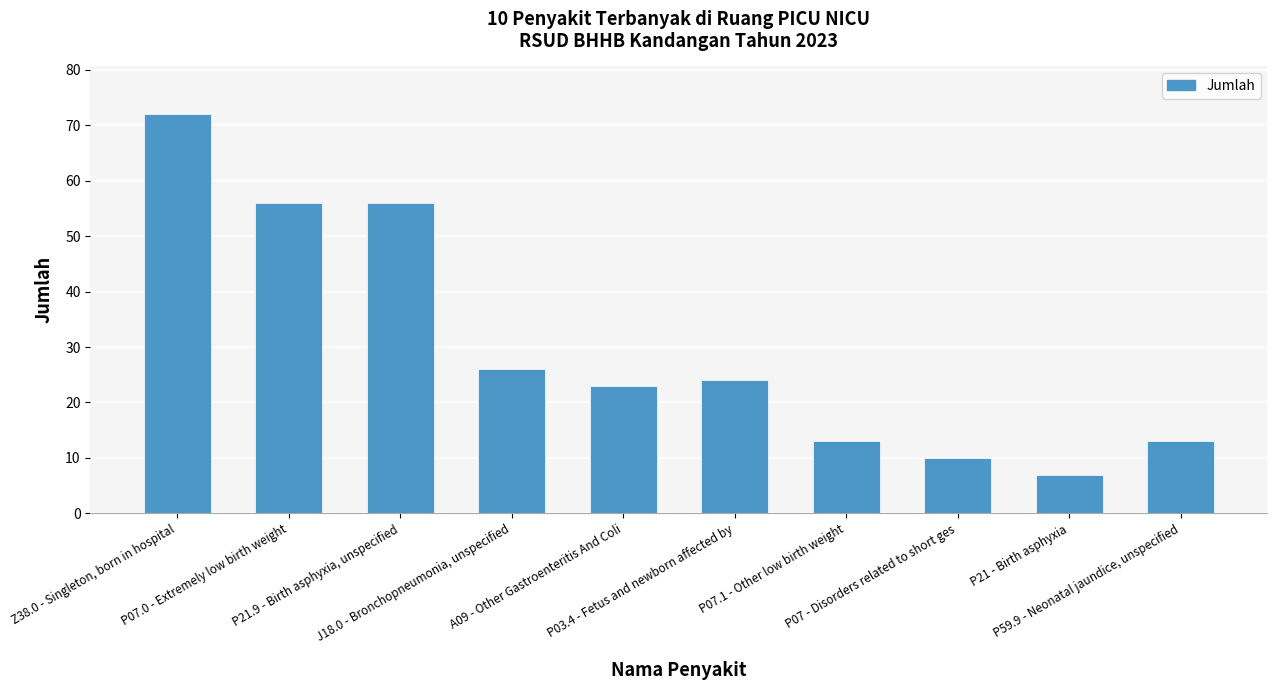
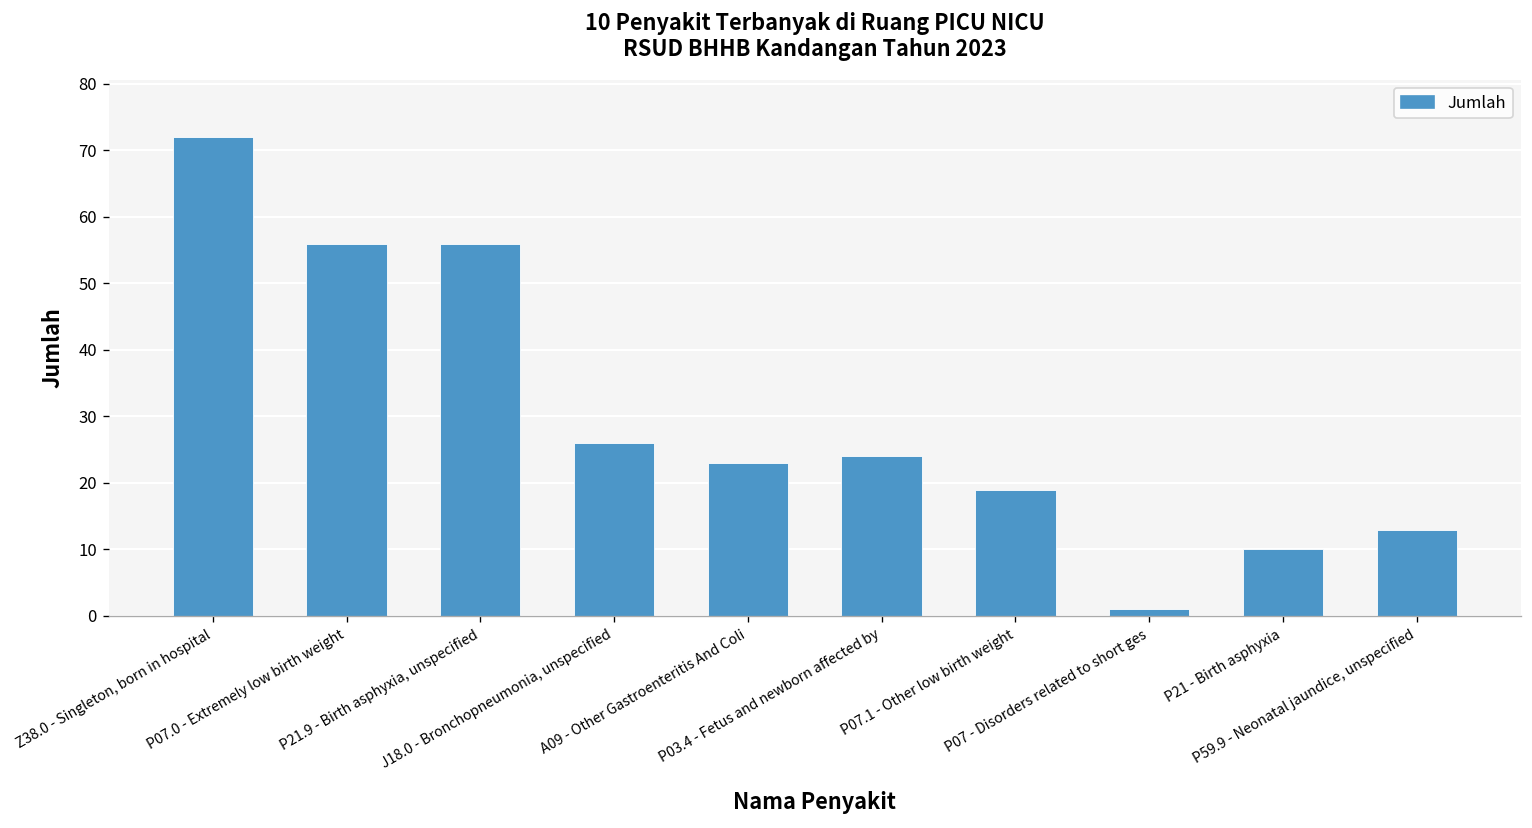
P07.1 - Other low birth weight: 13 -> 19
P07 - Disorders related to short ges: 10 -> 1
P21 - Birth asphyxia: 7 -> 10
